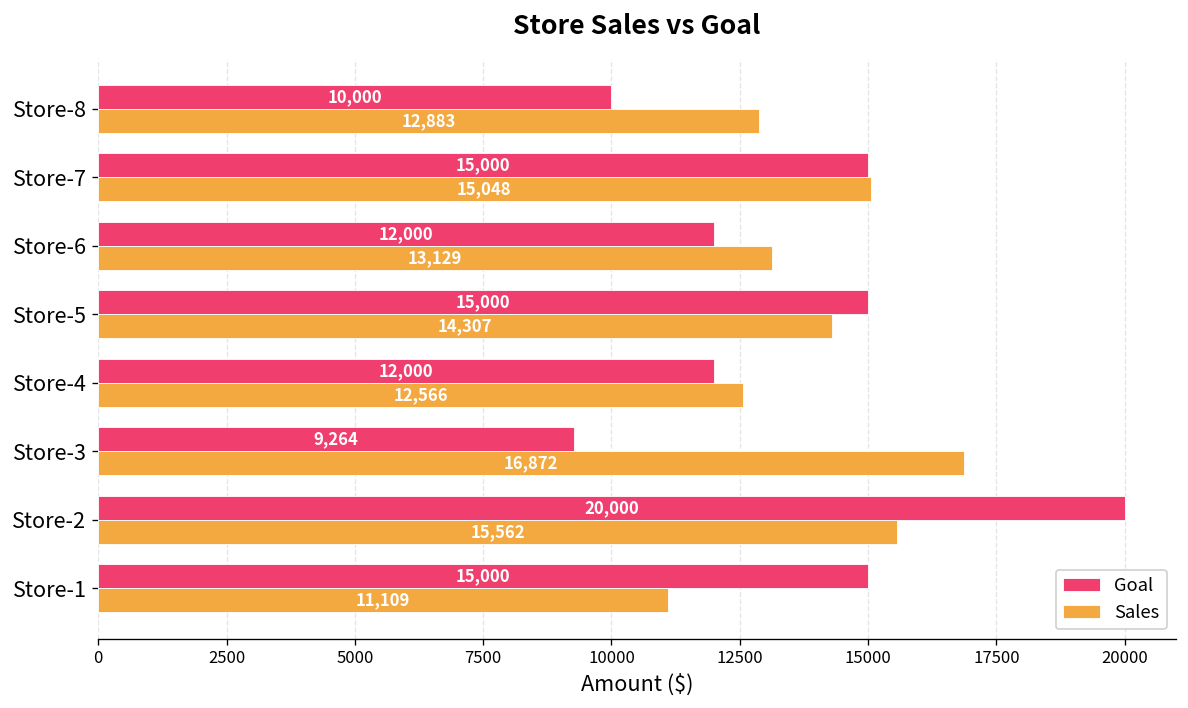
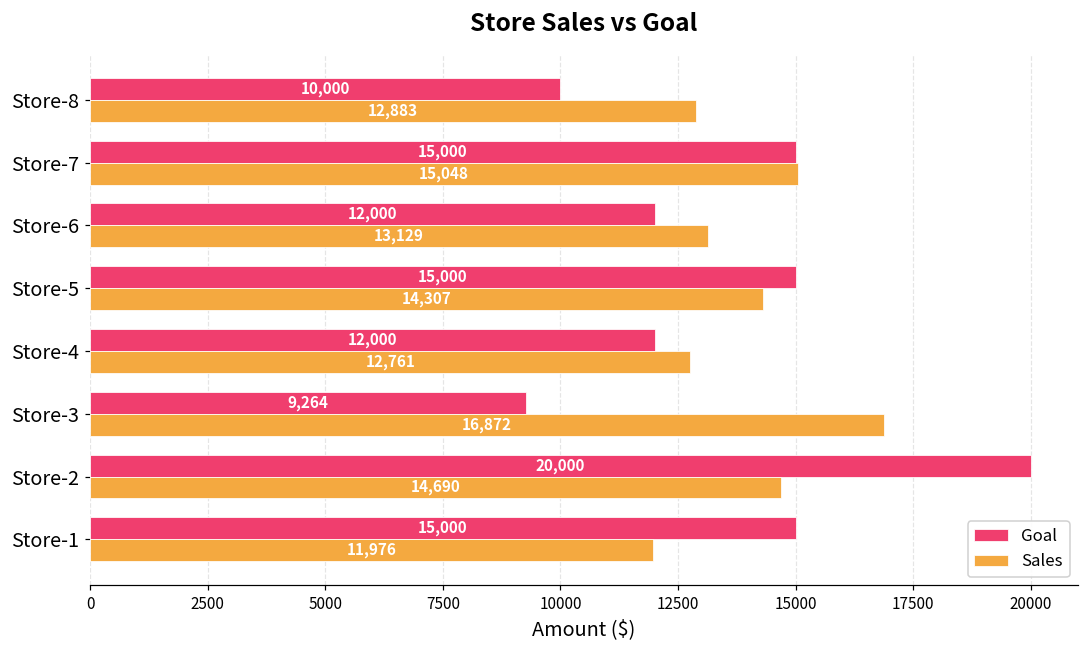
Sales, Store-4: 12,566 -> 12,761
Sales, Store-2: 15,562 -> 14,690
Sales, Store-1: 11,109 -> 11,976
